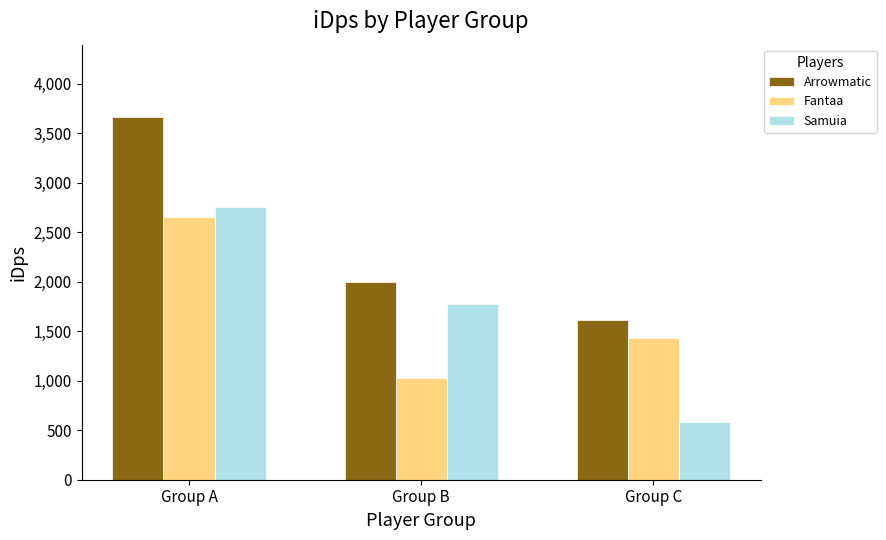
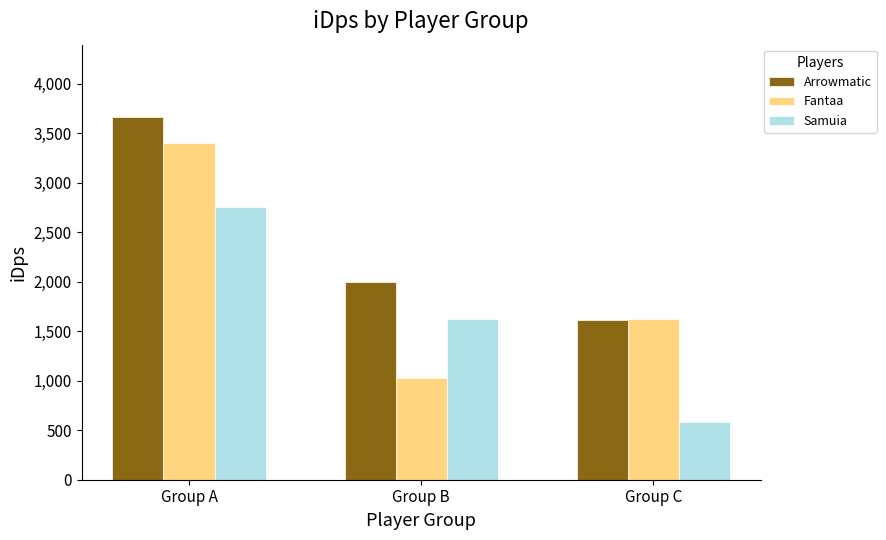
Fantaa, Group A: 2,700 -> 3,400
Samuia, Group B: 1,800 -> 1,600
Fantaa, Group C: 1,400 -> 1,600
